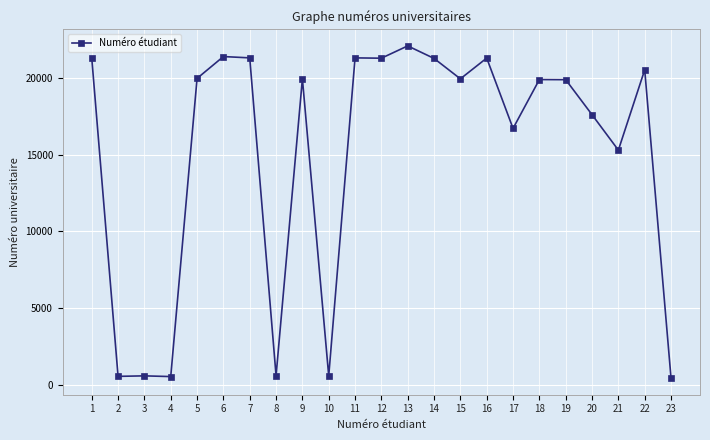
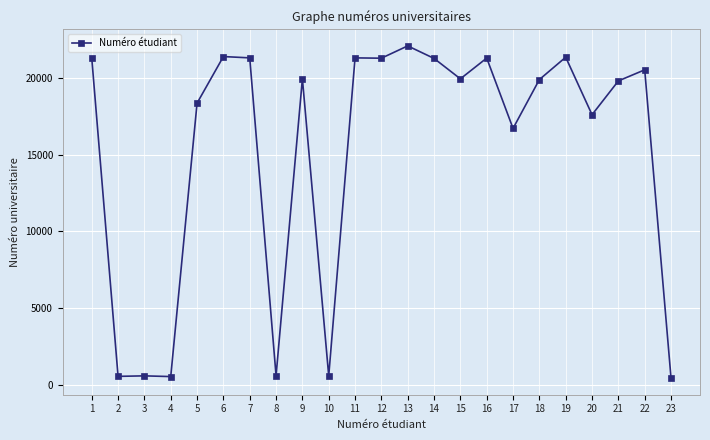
5: 20000 -> 18300
19: 19900 -> 21300
21: 15300 -> 19800
